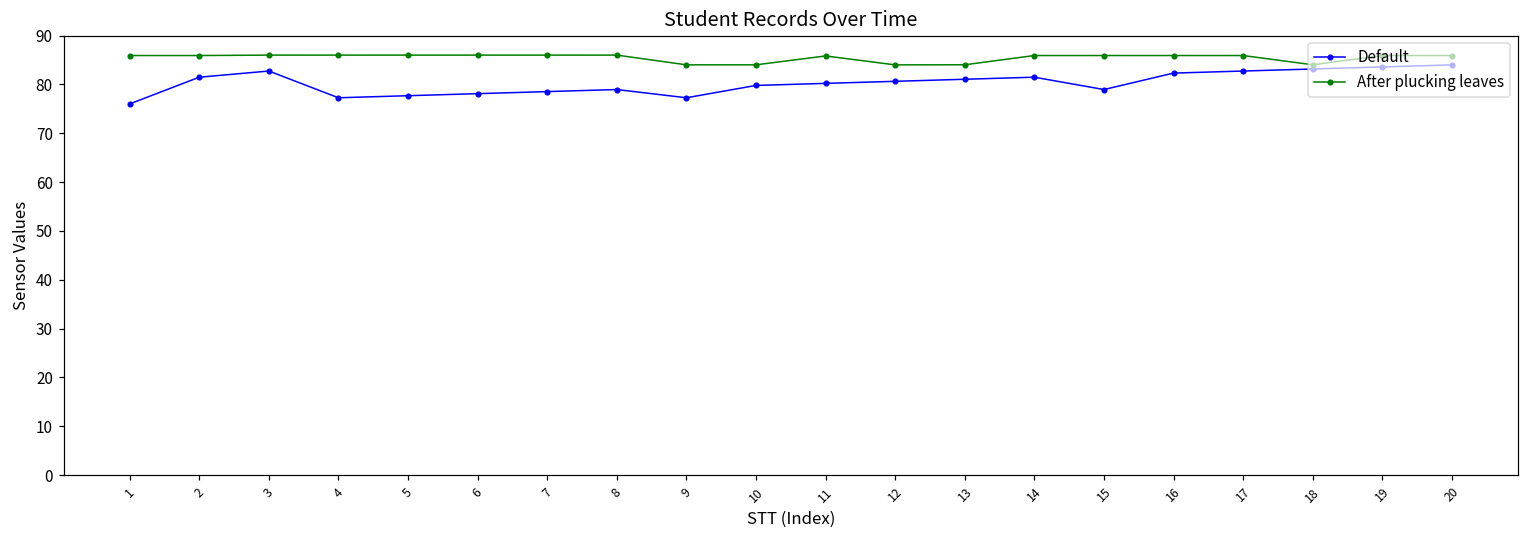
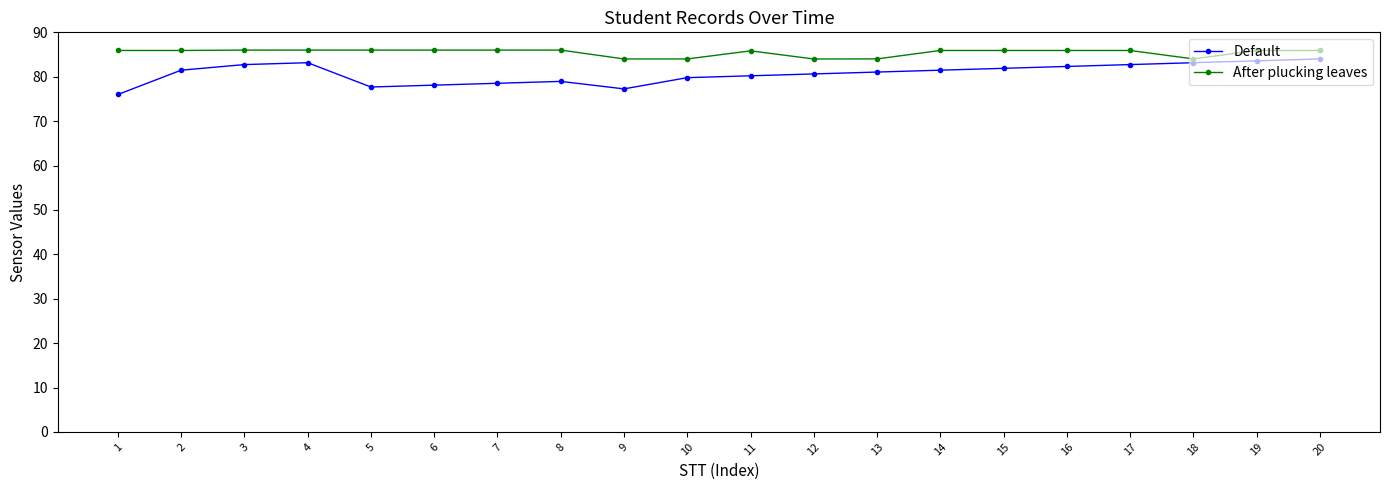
Default, 4: 77 -> 83
Default, 15: 79 -> 82
